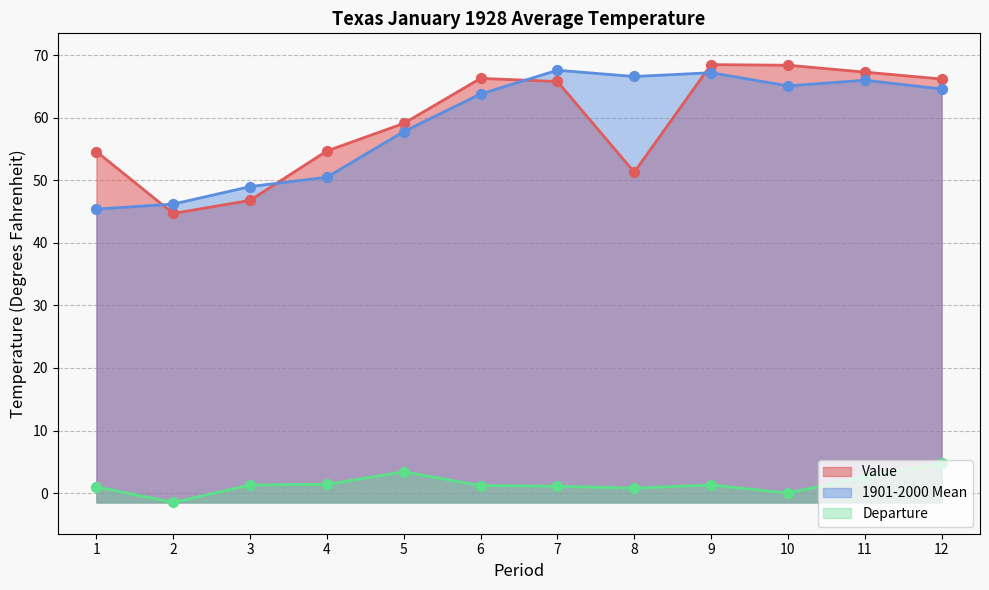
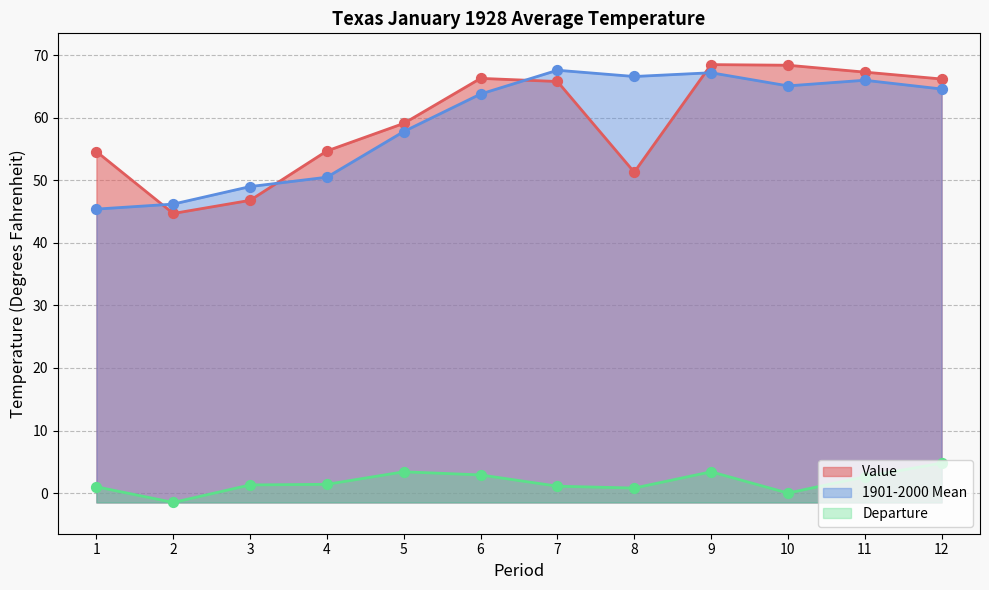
Departure, 6: 1 -> 3
Departure, 9: 1 -> 3
